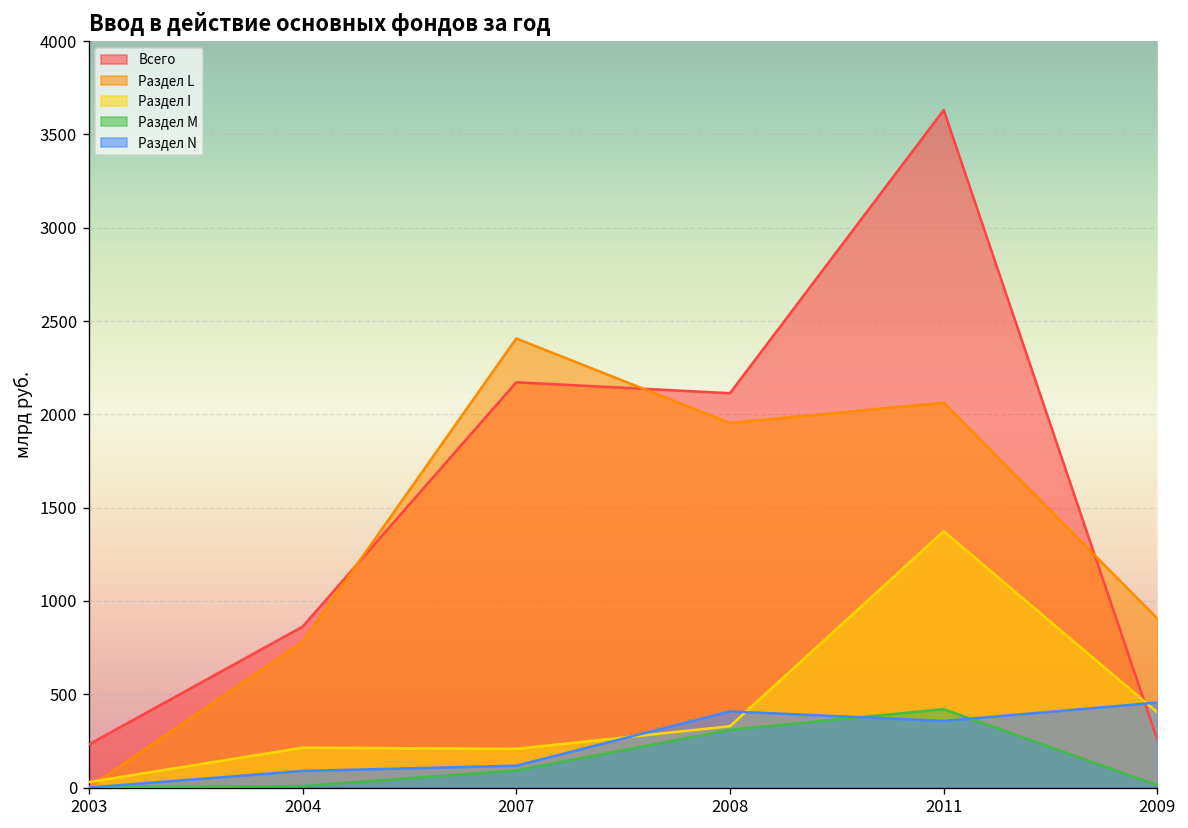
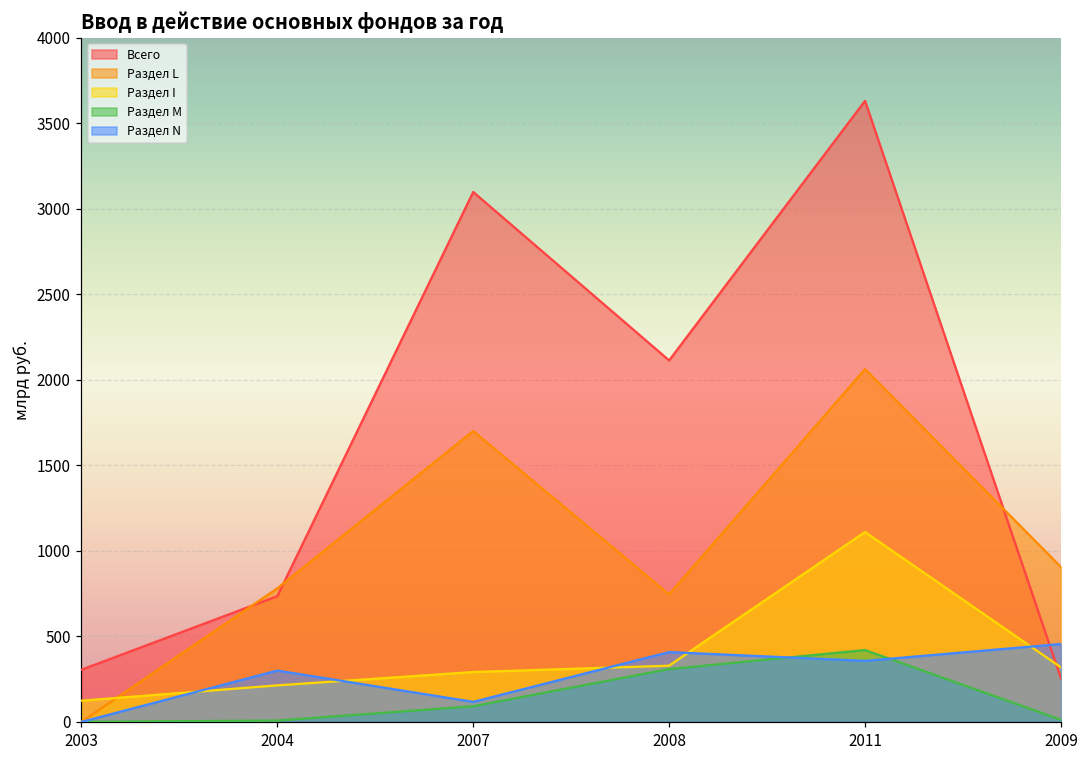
Всего, 2003: 230 -> 310
Раздел I, 2003: 30 -> 120
Всего, 2004: 860 -> 740
Раздел N, 2004: 90 -> 300
Всего, 2007: 2170 -> 3100
Раздел L, 2007: 2410 -> 1700
Раздел I, 2007: 210 -> 290
Раздел L, 2008: 1950 -> 750
Раздел I, 2011: 1370 -> 1110
Раздел I, 2009: 400 -> 320
